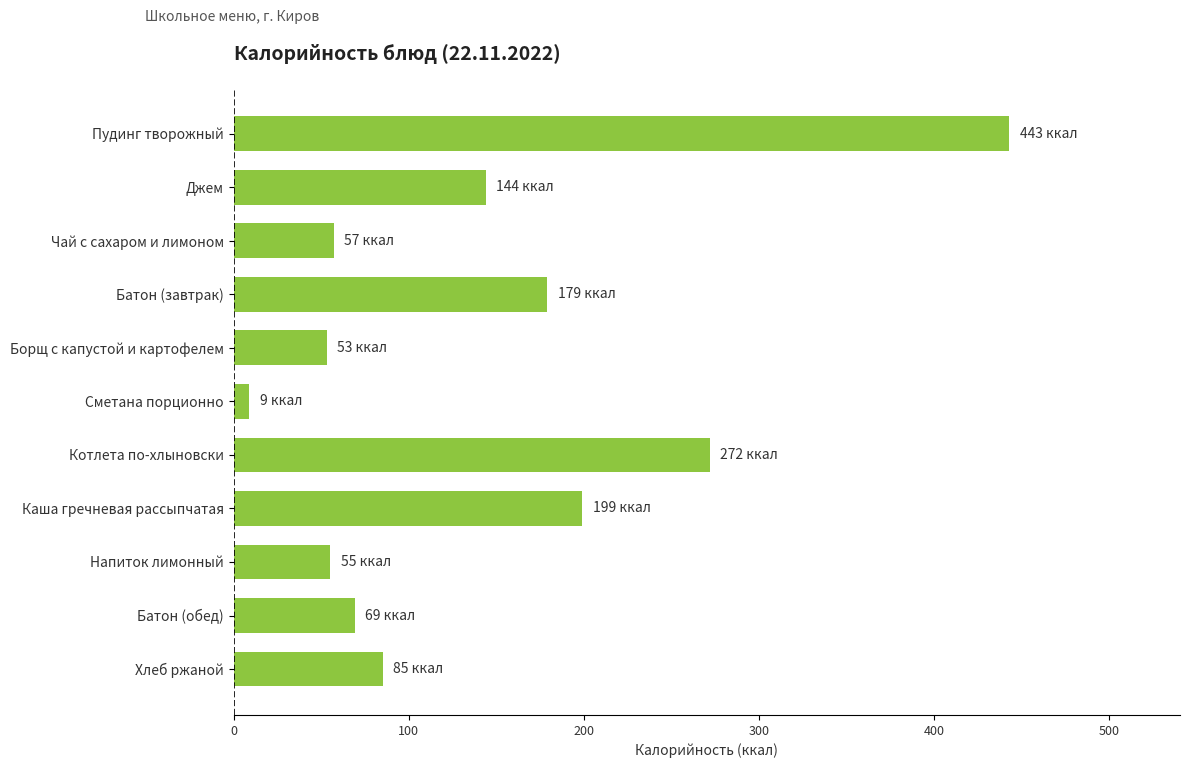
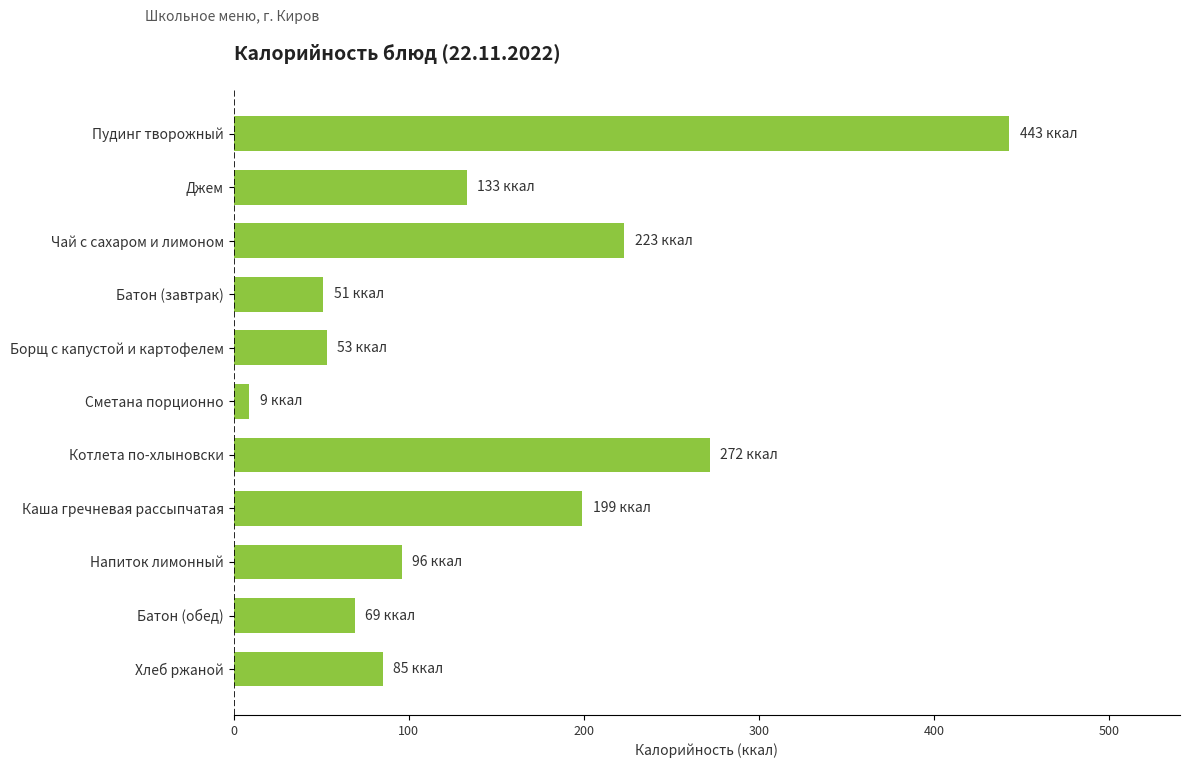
Джем: 144 -> 133
Чай с сахаром и лимоном: 57 -> 223
Батон (завтрак): 179 -> 51
Напиток лимонный: 55 -> 96
